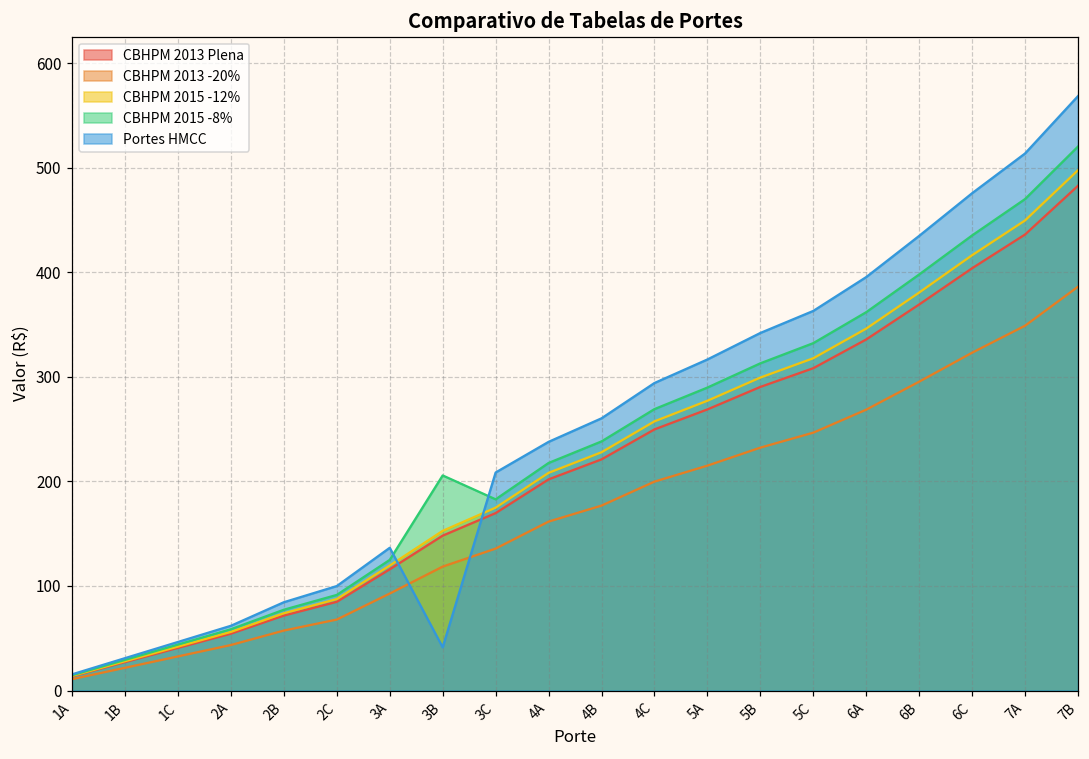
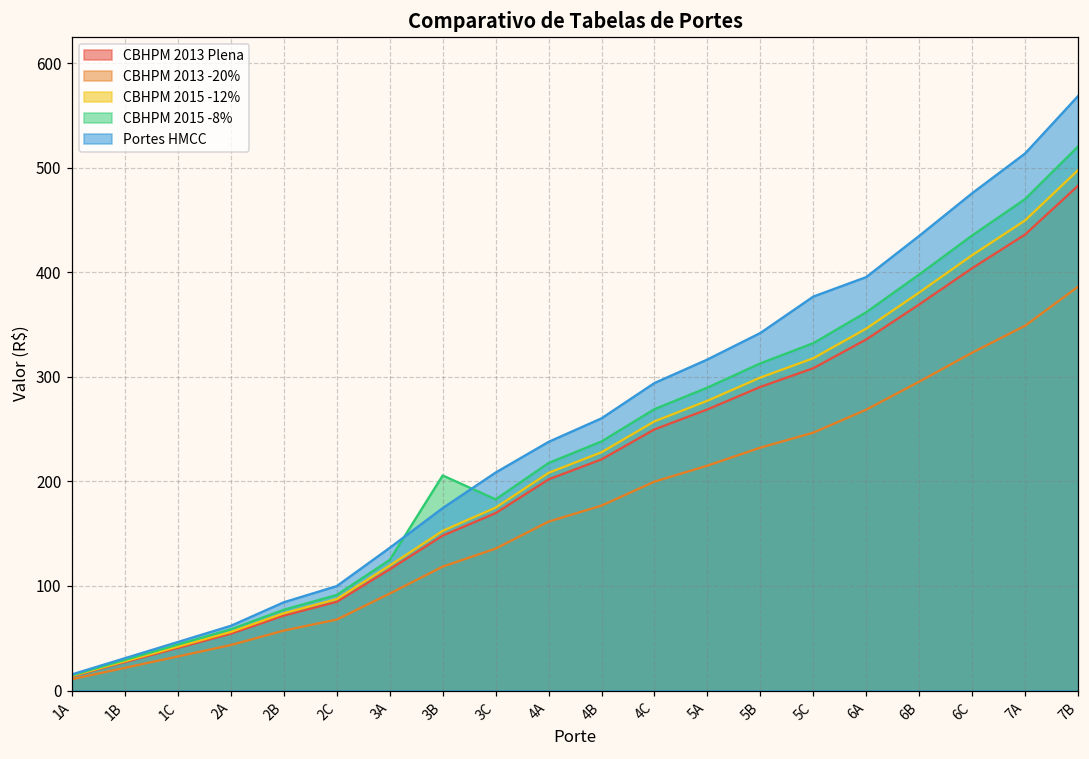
Portes HMCC, 3B: 40 -> 170
Portes HMCC, 5C: 360 -> 380
